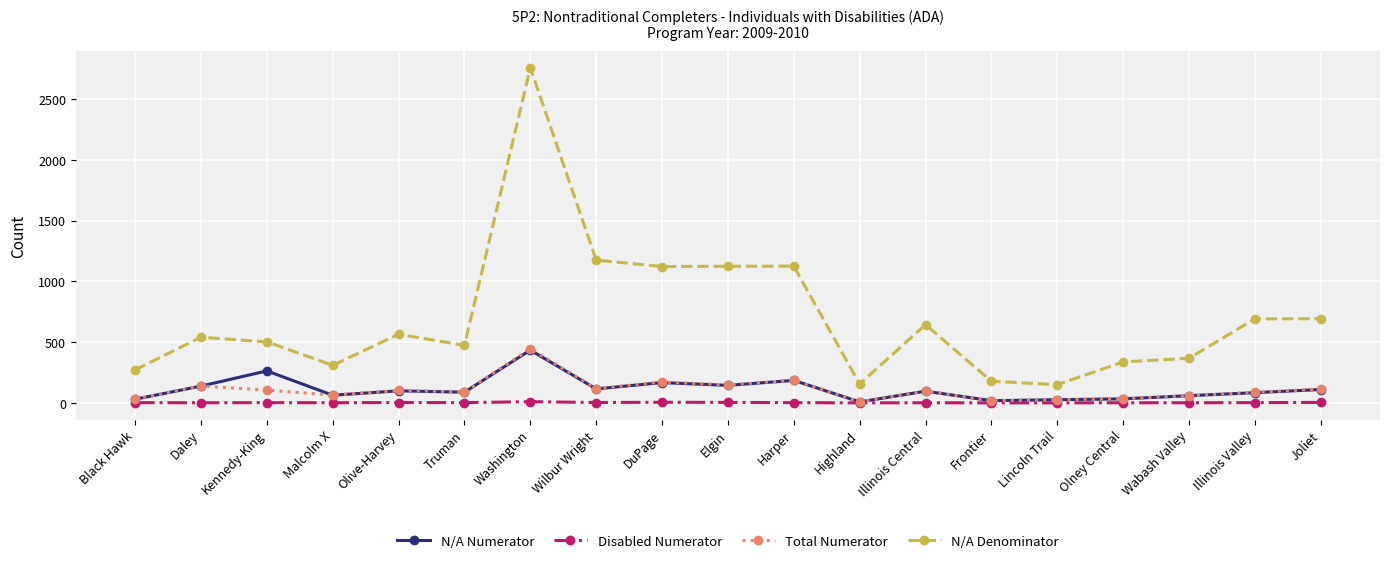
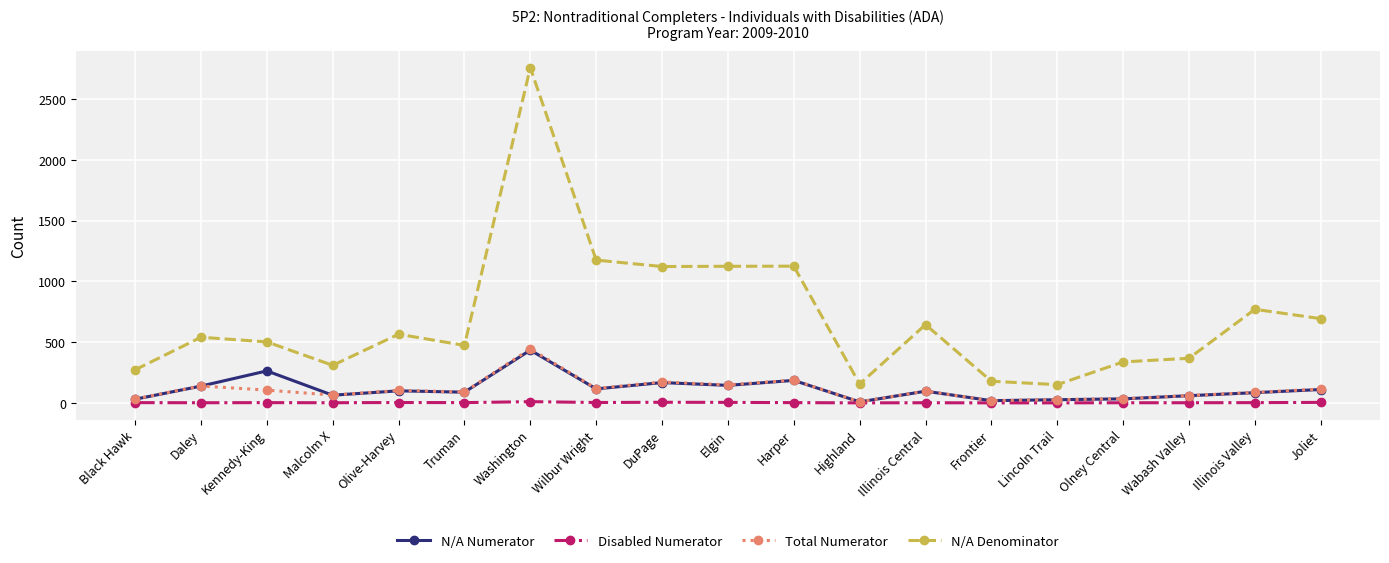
N/A Denominator, Illinois Valley: 690 -> 770
